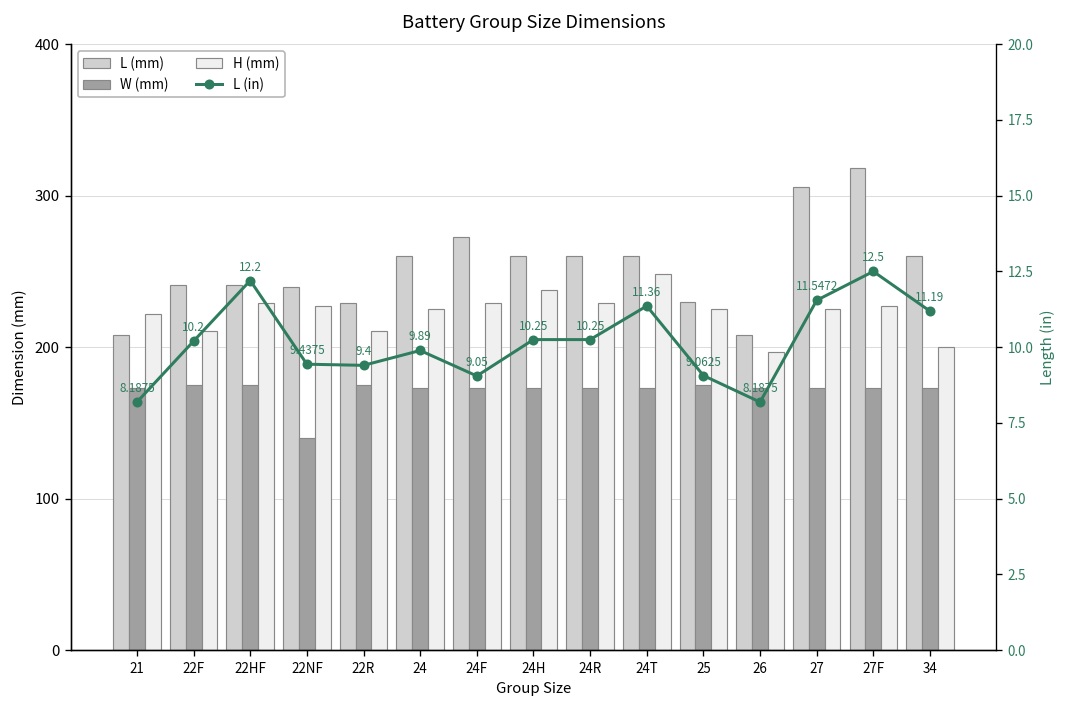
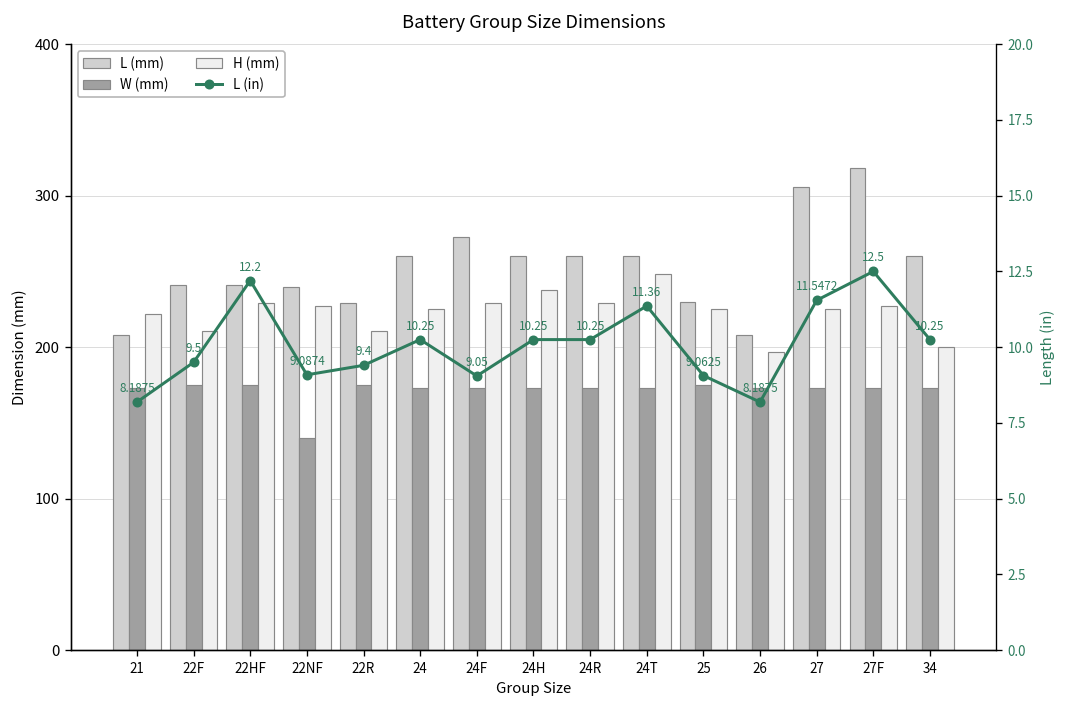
L (in), 22F: 10.2 -> 9.5
L (in), 22NF: 9.4375 -> 9.0874
L (in), 24: 9.89 -> 10.25
L (in), 34: 11.19 -> 10.25
